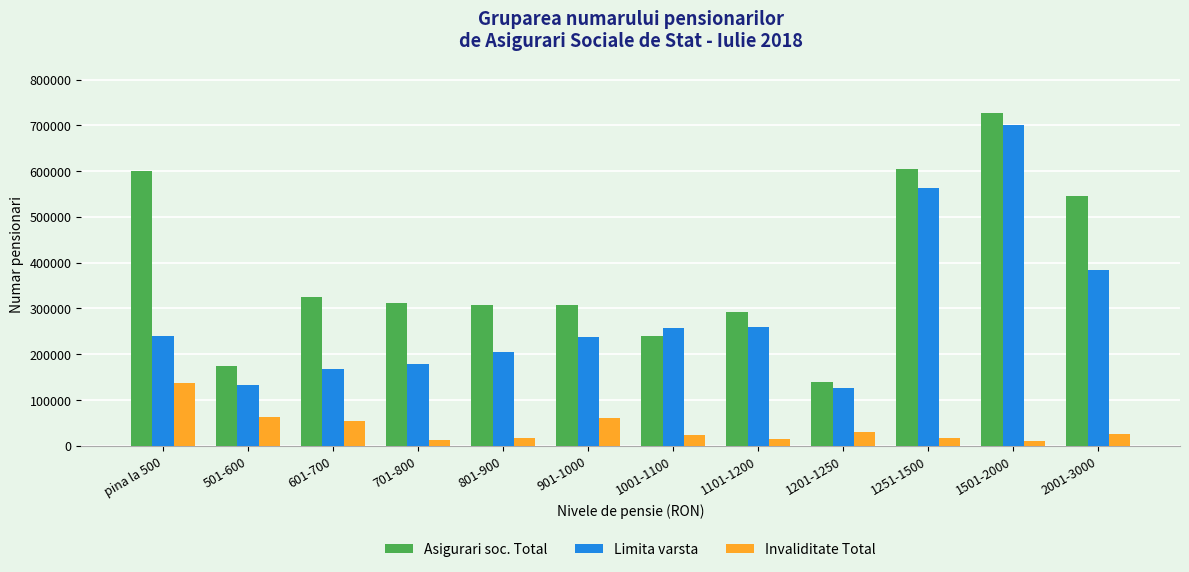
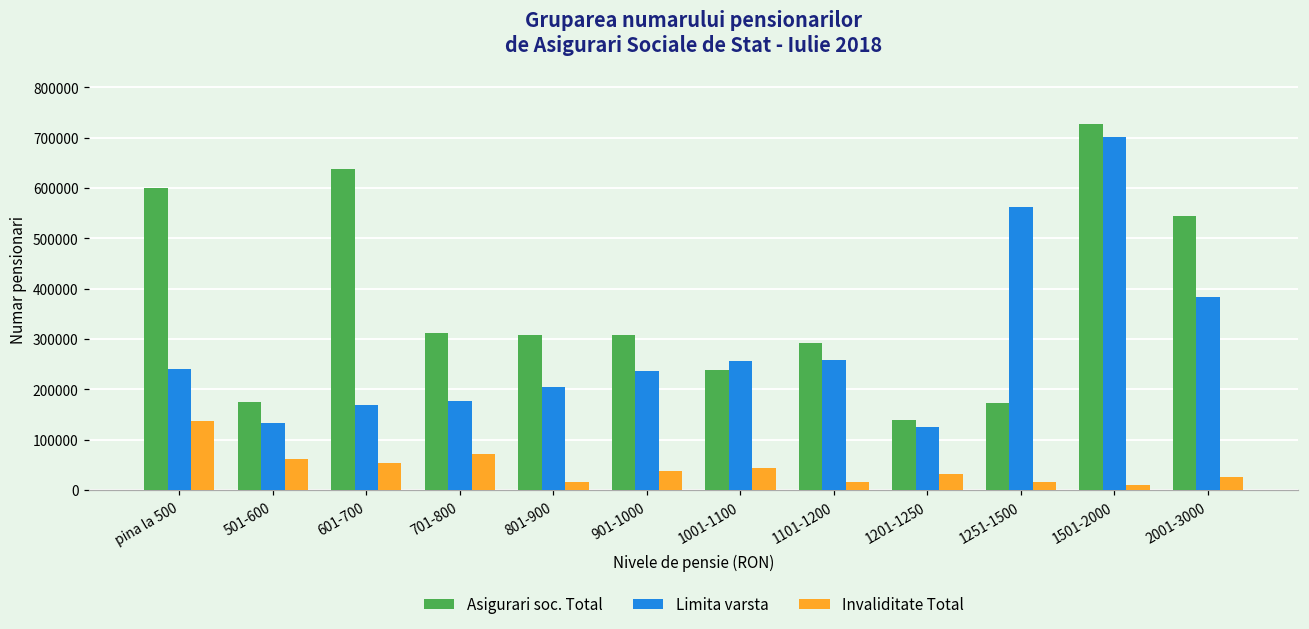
Asigurari soc. Total, 601-700: 330000 -> 640000
Invaliditate Total, 701-800: 10000 -> 70000
Invaliditate Total, 901-1000: 60000 -> 40000
Invaliditate Total, 1001-1100: 20000 -> 40000
Asigurari soc. Total, 1251-1500: 600000 -> 170000
